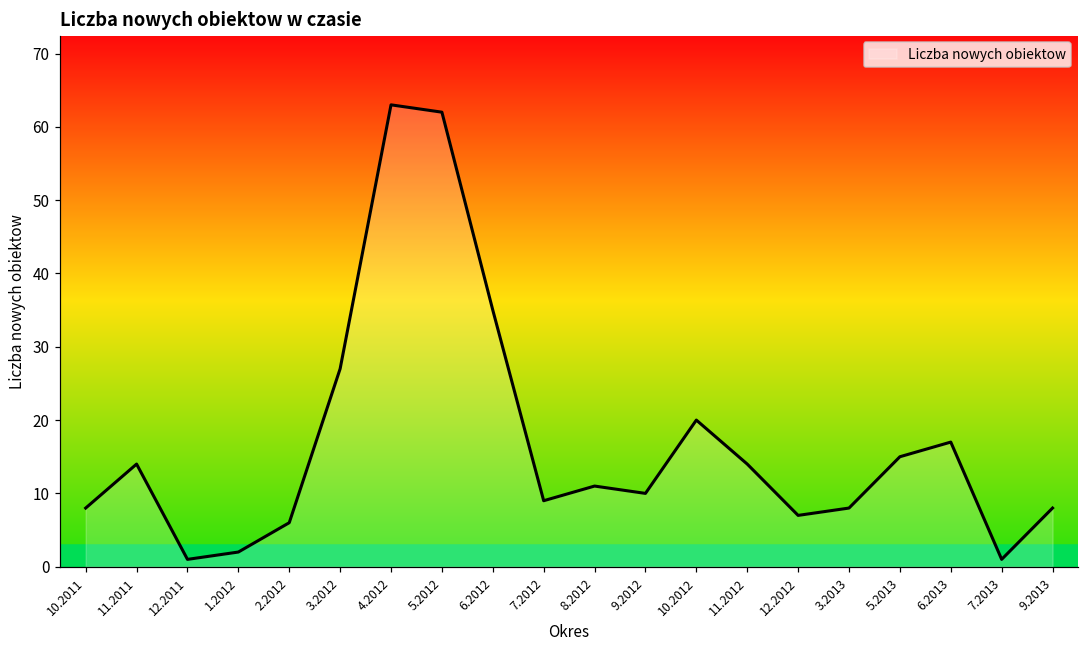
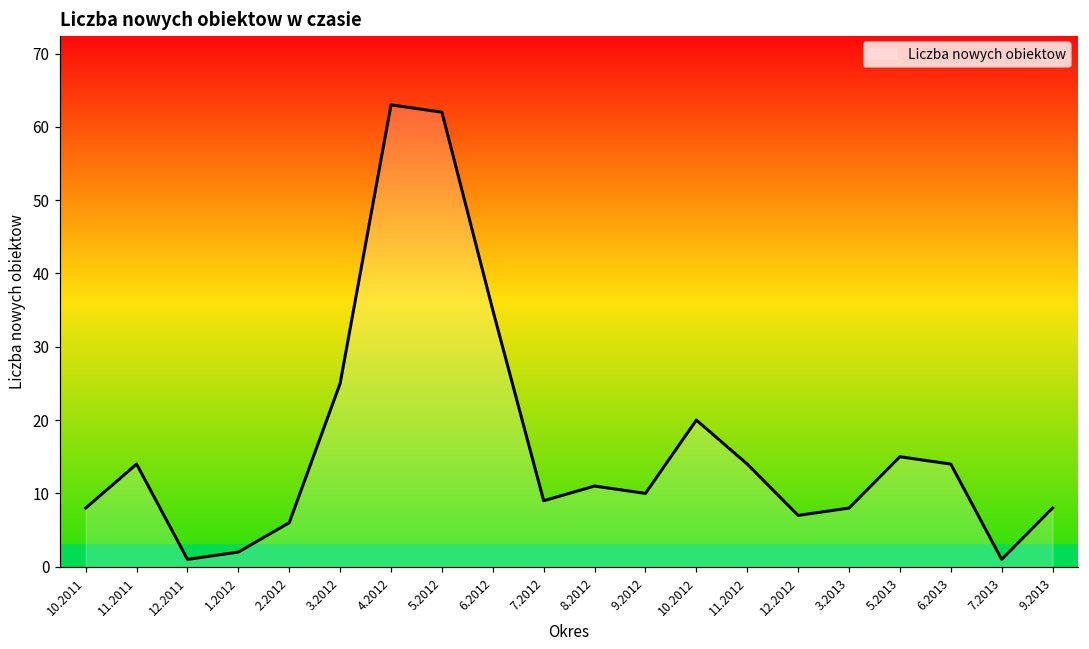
3.2012: 27 -> 25
6.2013: 17 -> 14
